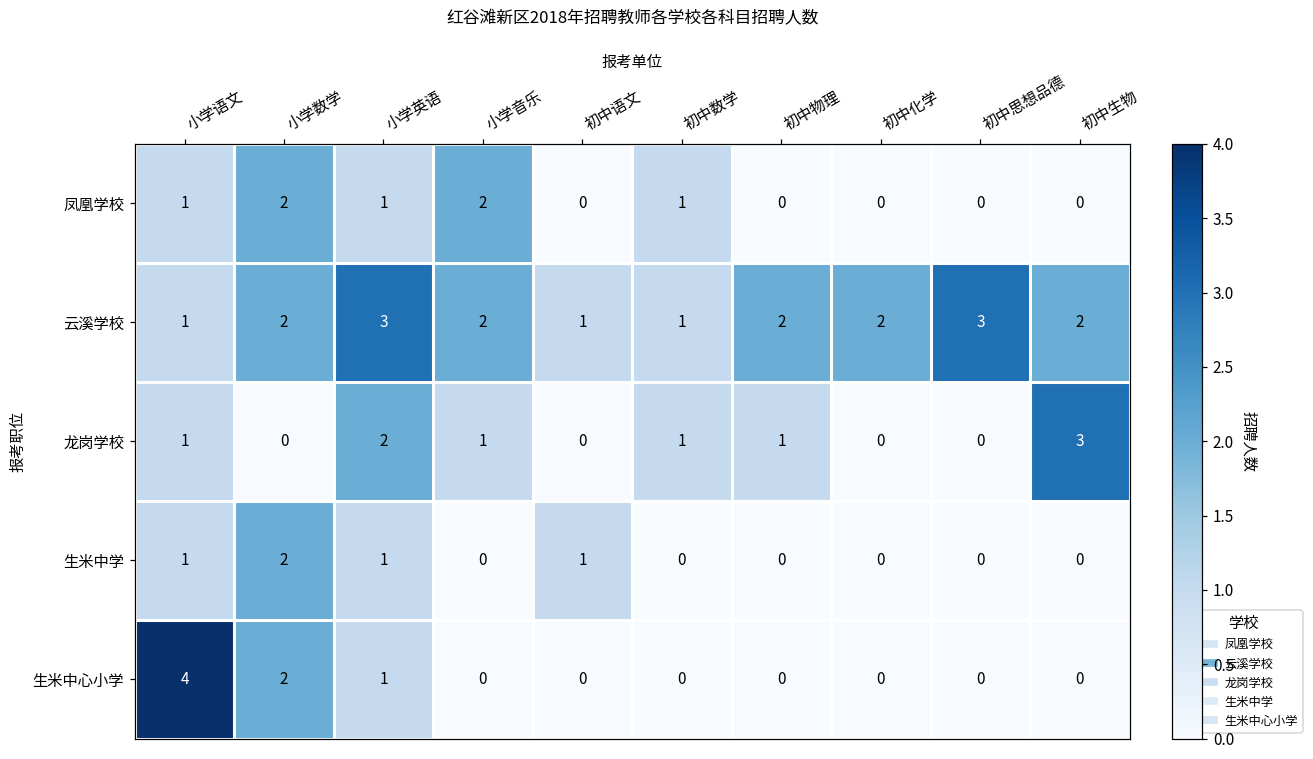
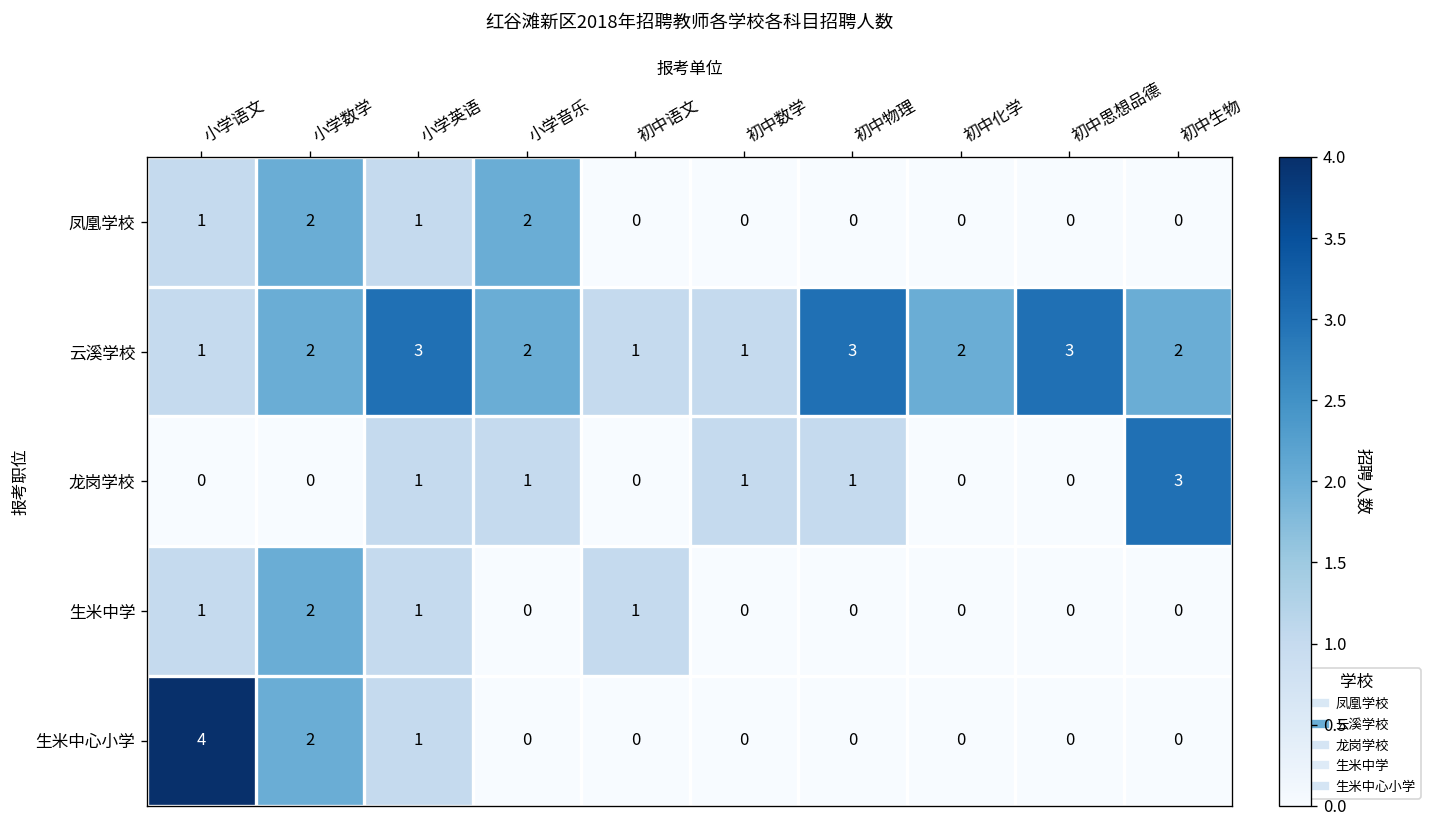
凤凰学校, 初中数学: 1 -> 0
云溪学校, 初中物理: 2 -> 3
龙岗学校, 小学语文: 1 -> 0
龙岗学校, 小学英语: 2 -> 1
